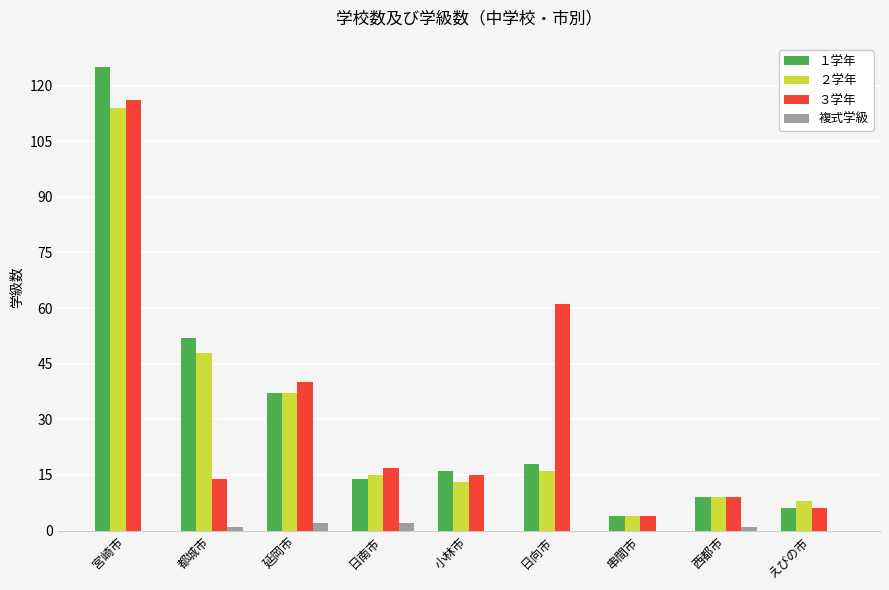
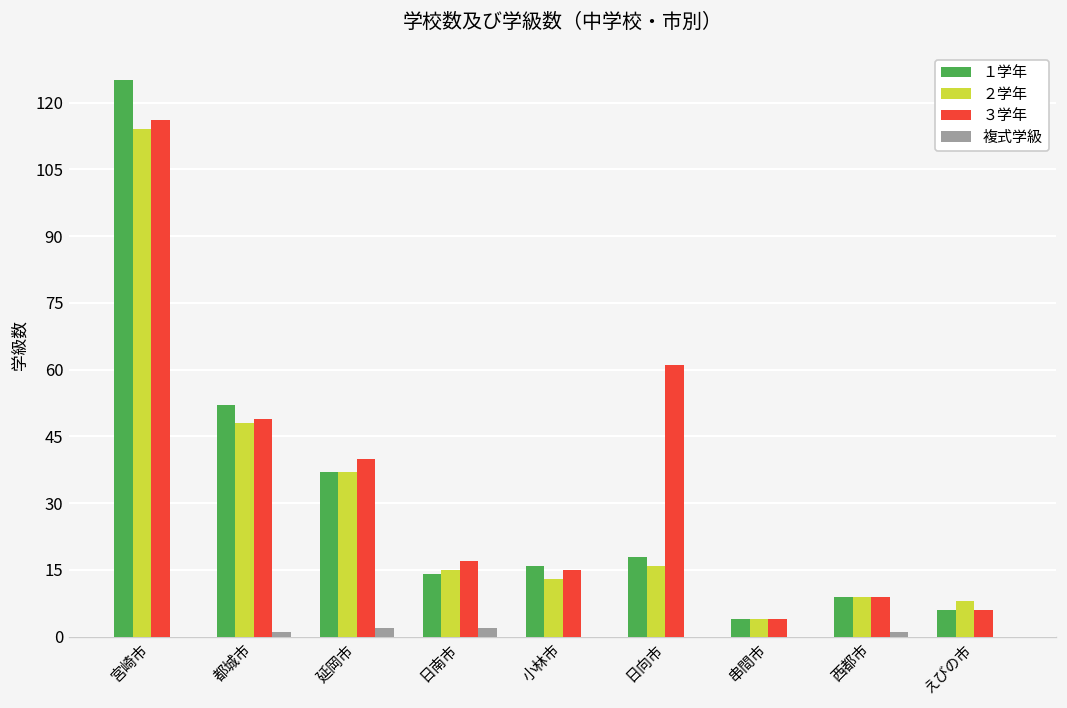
３学年, 都城市: 14 -> 49
